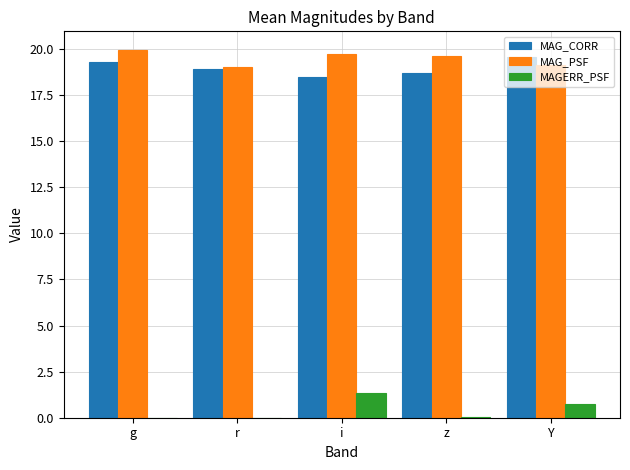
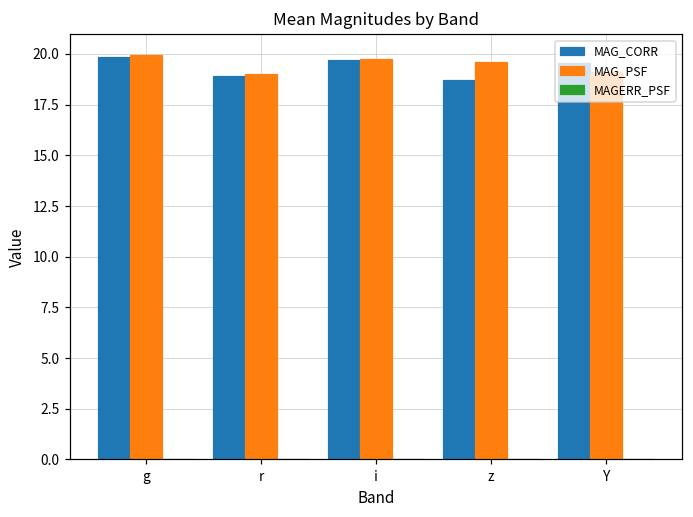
MAG_CORR, g: 19.3 -> 19.9
MAG_CORR, i: 18.5 -> 19.7
MAGERR_PSF, i: 1.3 -> 0.0
MAGERR_PSF, Y: 0.7 -> 0.0
